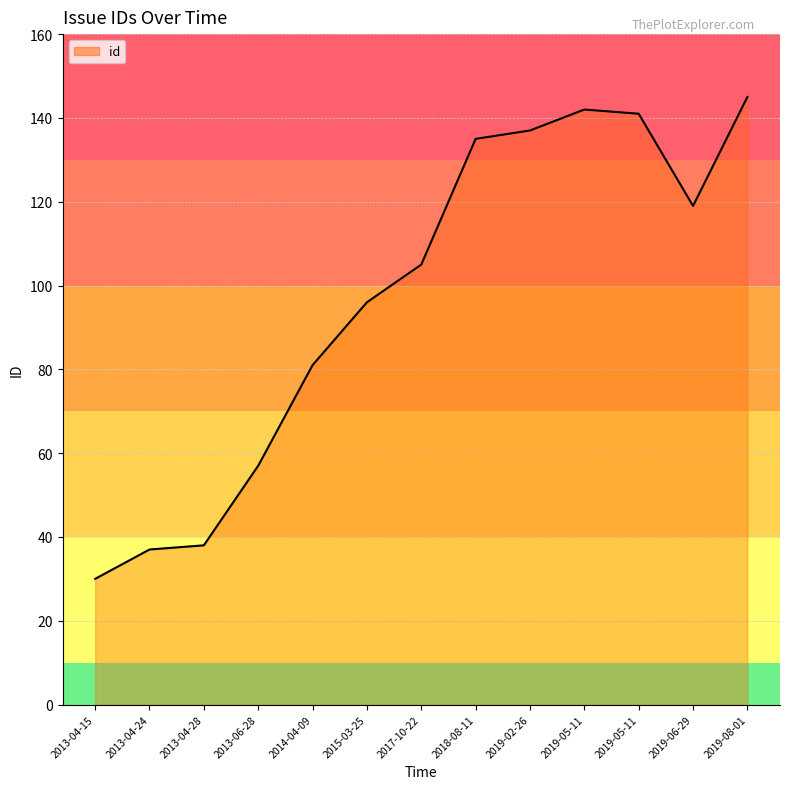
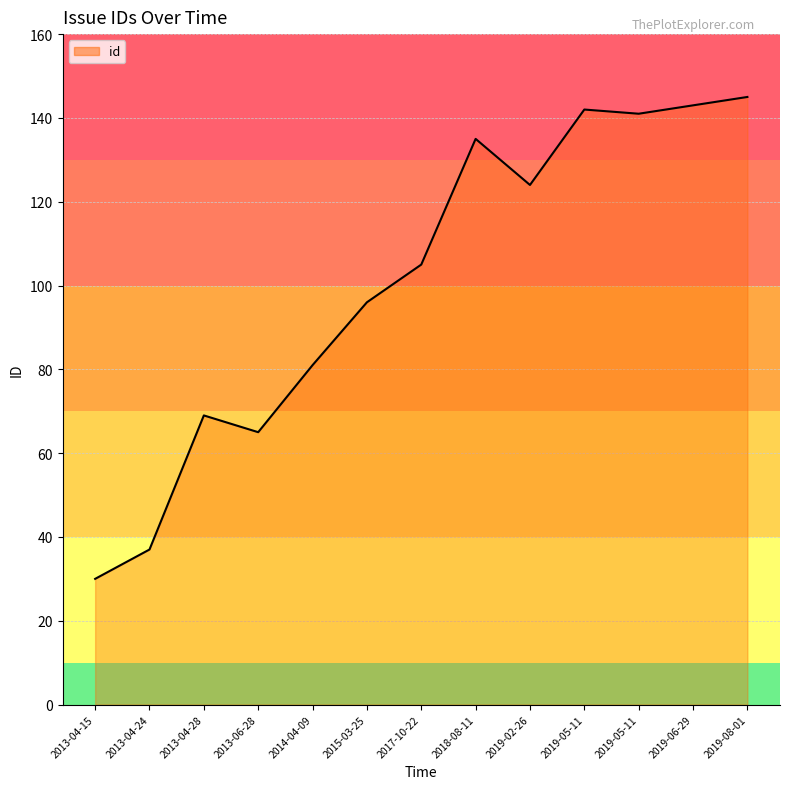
2013-04-28: 38 -> 69
2013-06-28: 57 -> 65
2019-02-26: 137 -> 124
2019-06-29: 119 -> 143
